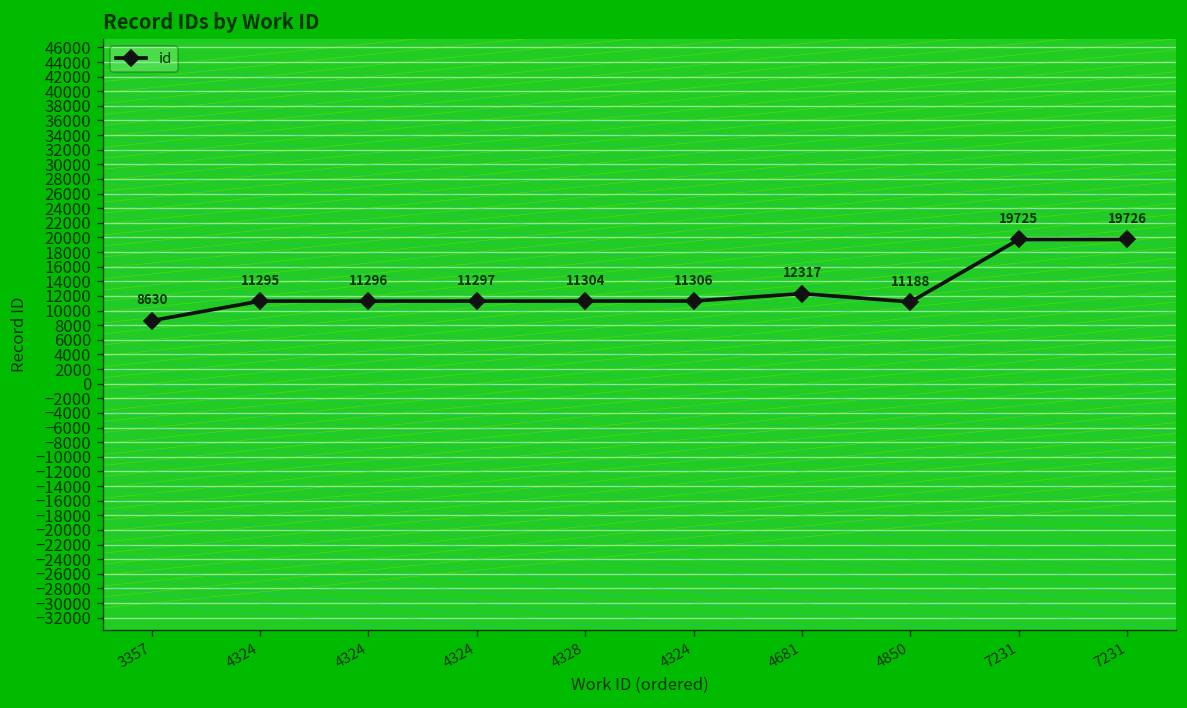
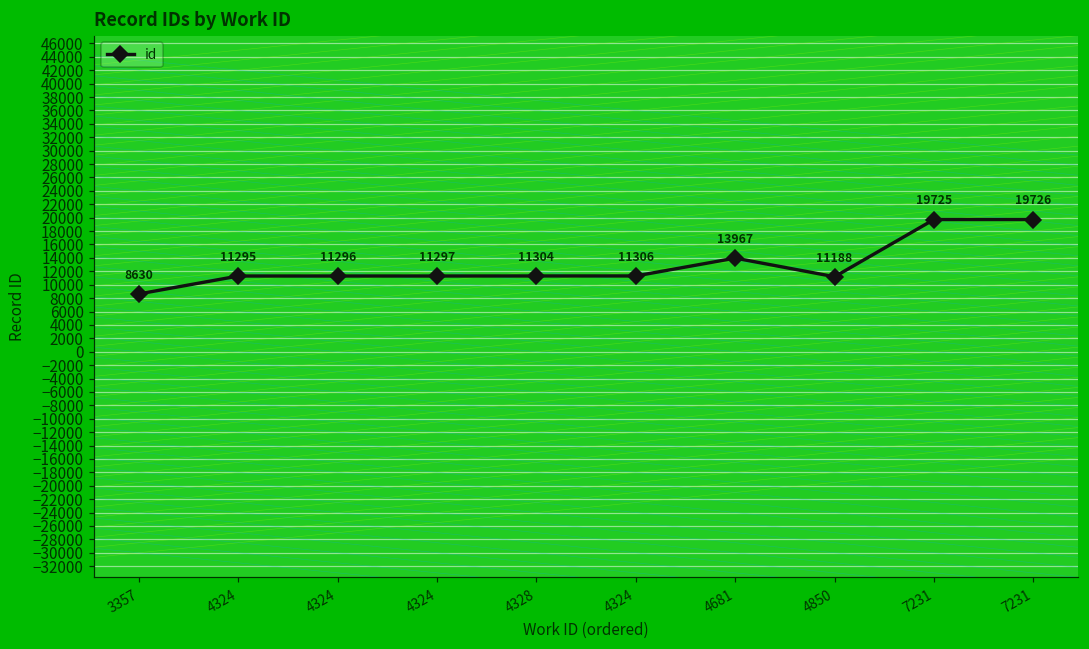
4681: 12317 -> 13967
